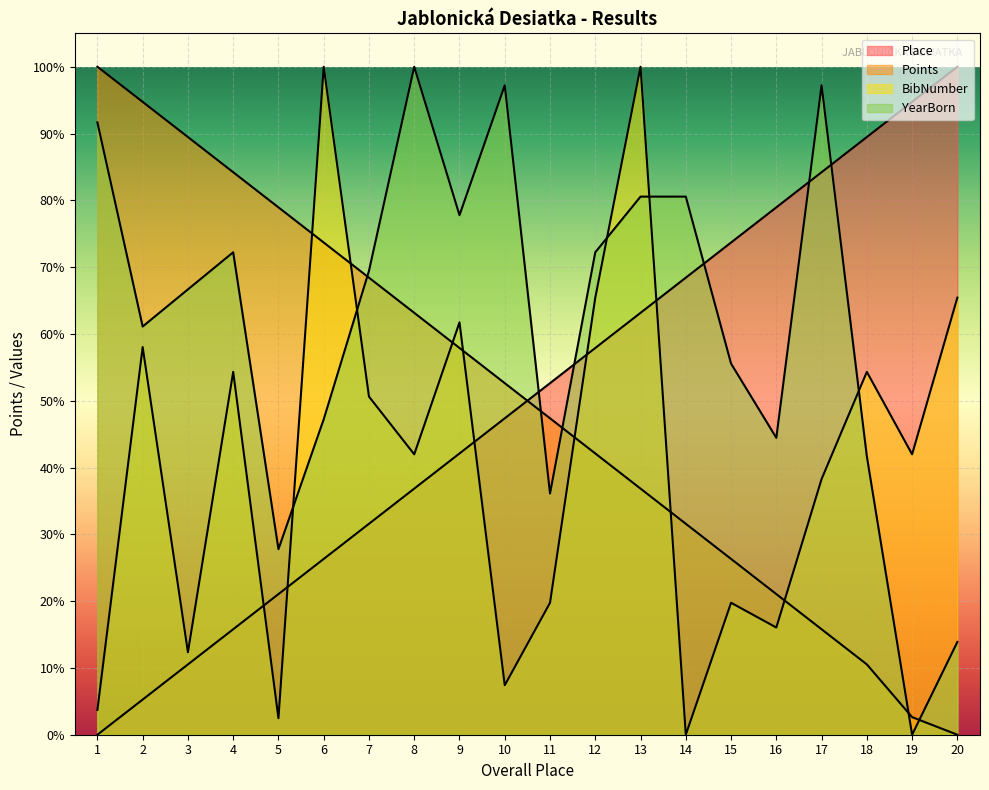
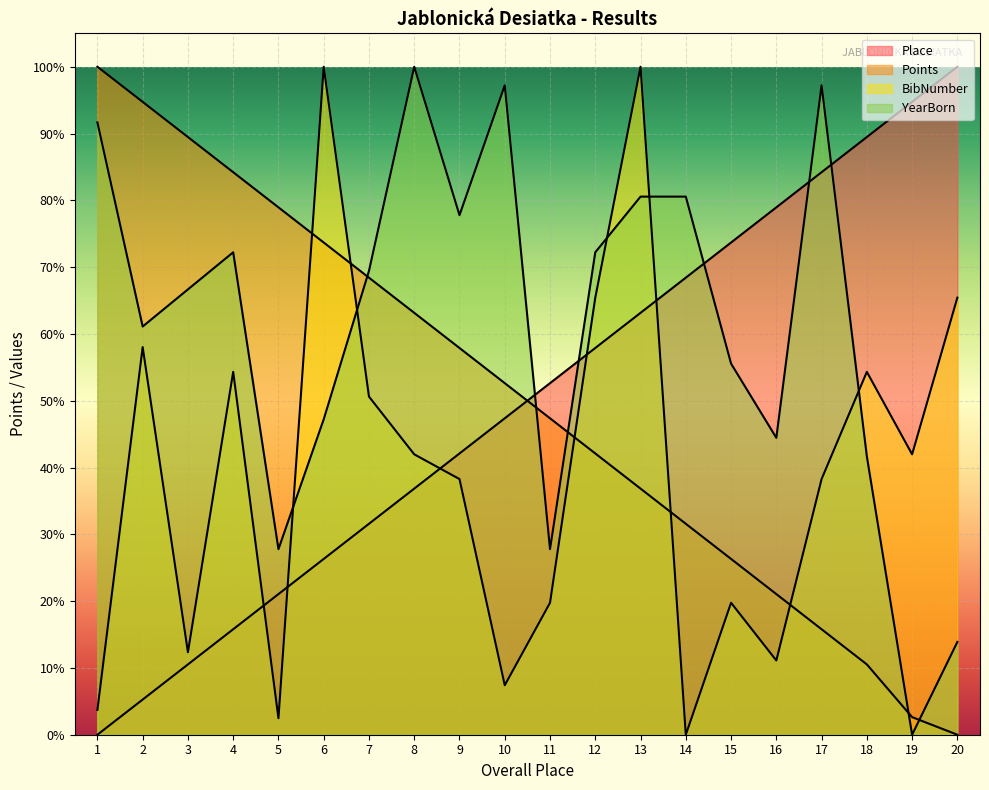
BibNumber, 9: 62% -> 38%
YearBorn, 11: 36% -> 28%
BibNumber, 16: 16% -> 11%
